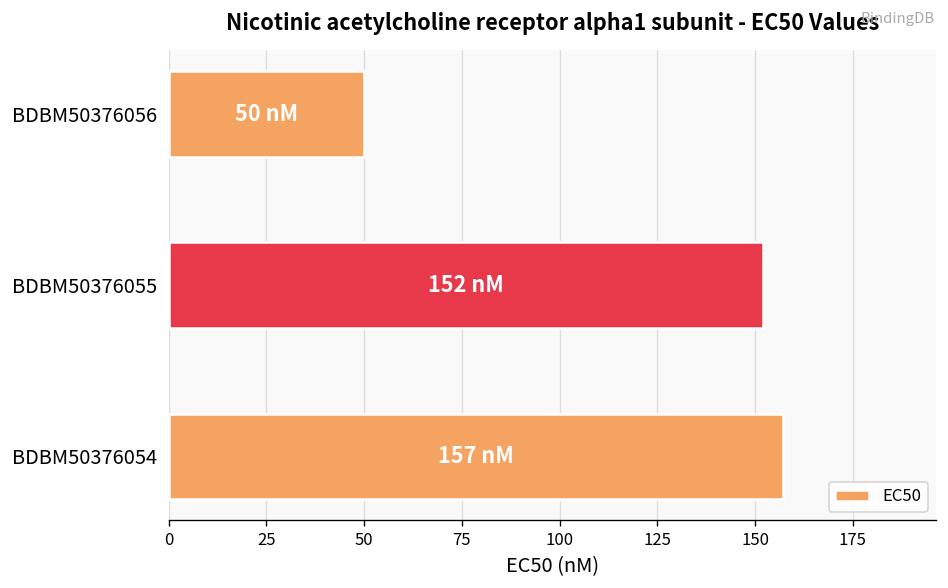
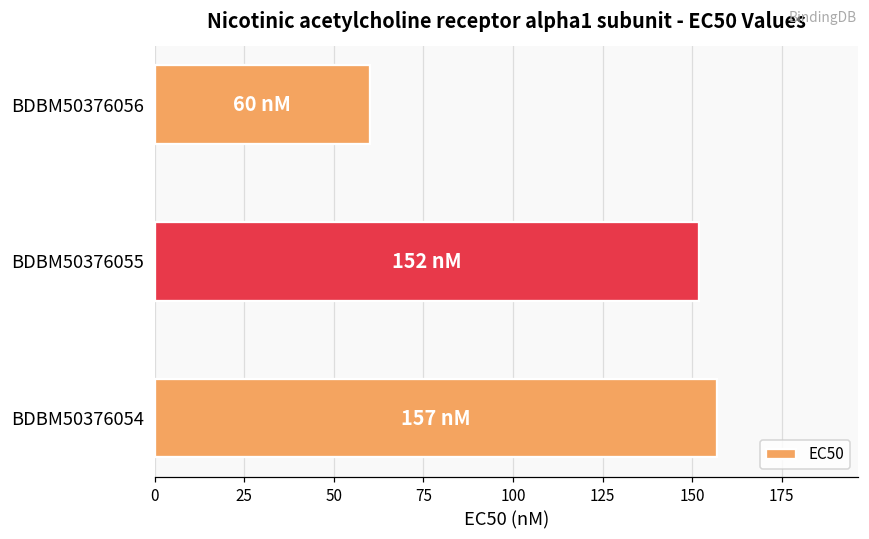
BDBM50376056: 50 -> 60
